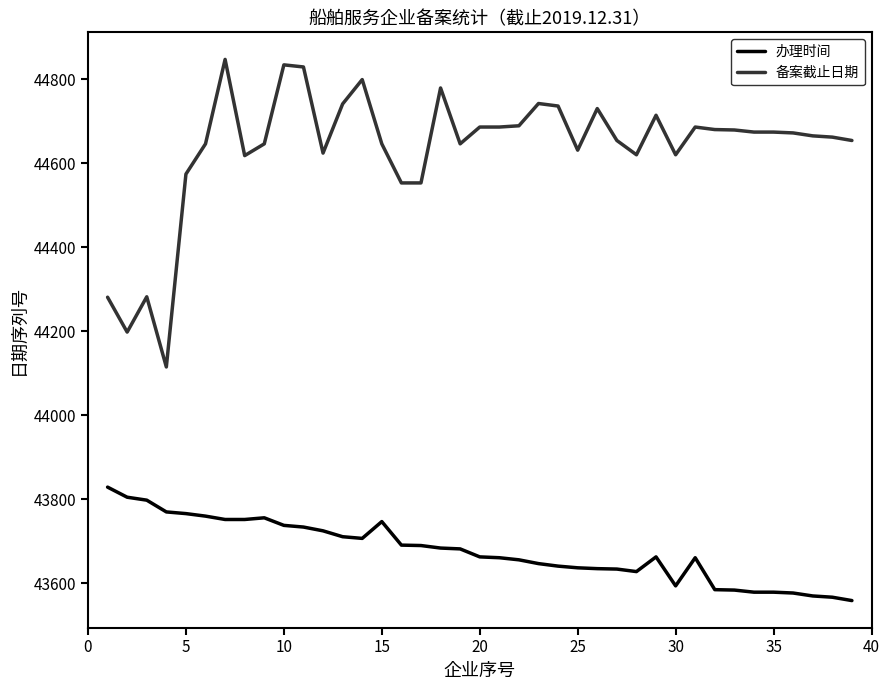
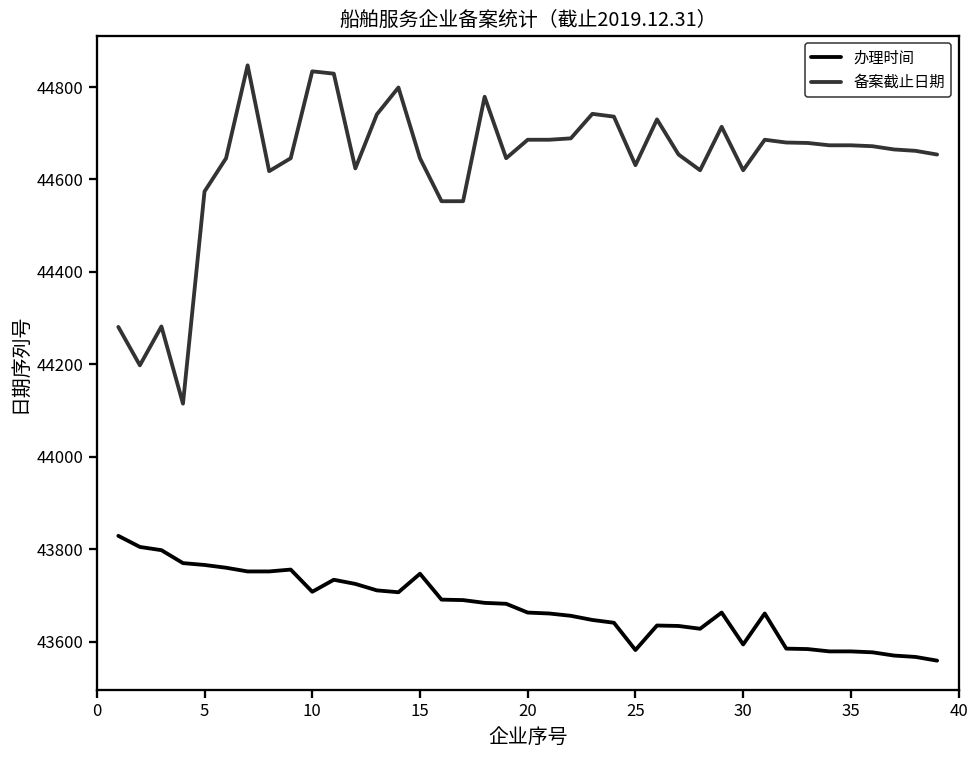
办理时间, 10: 43740 -> 43710
办理时间, 25: 43640 -> 43580
